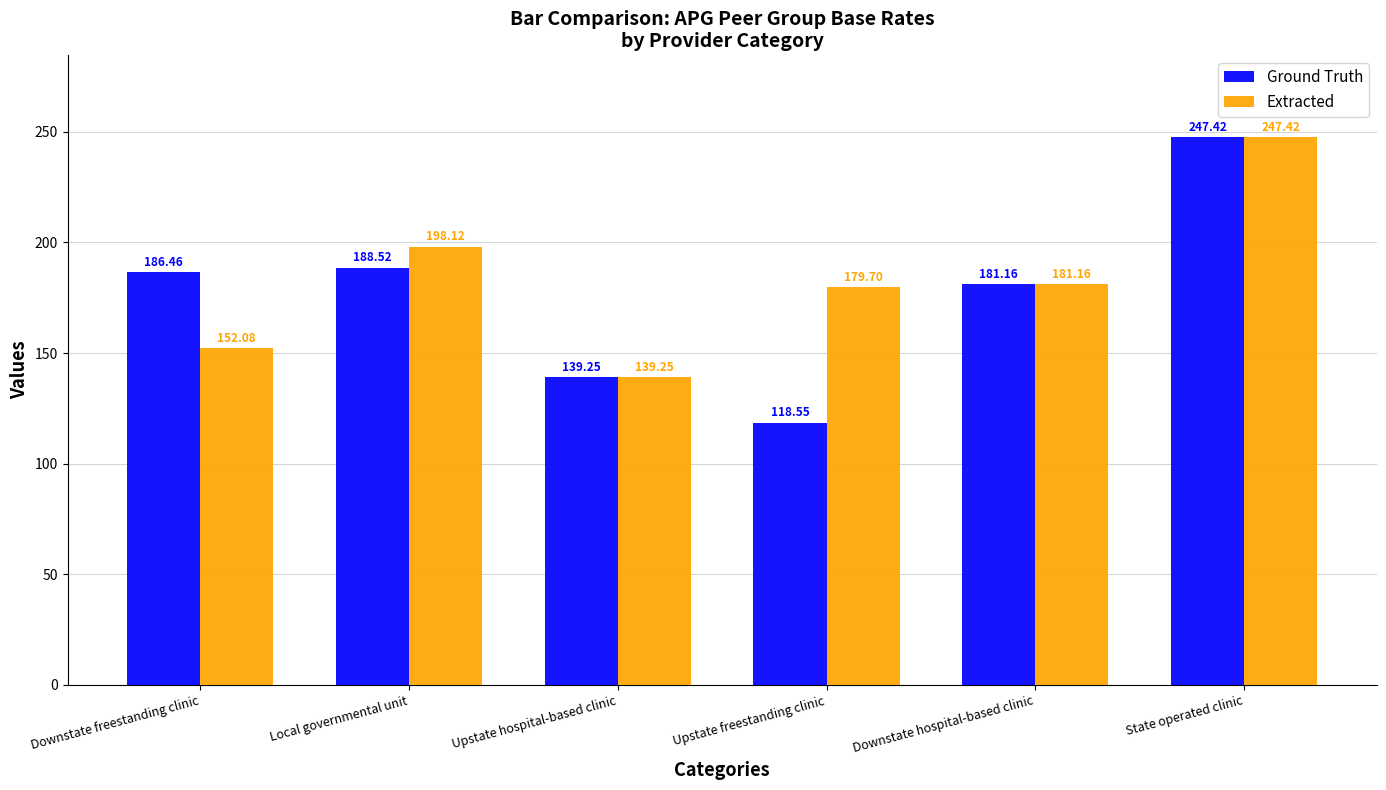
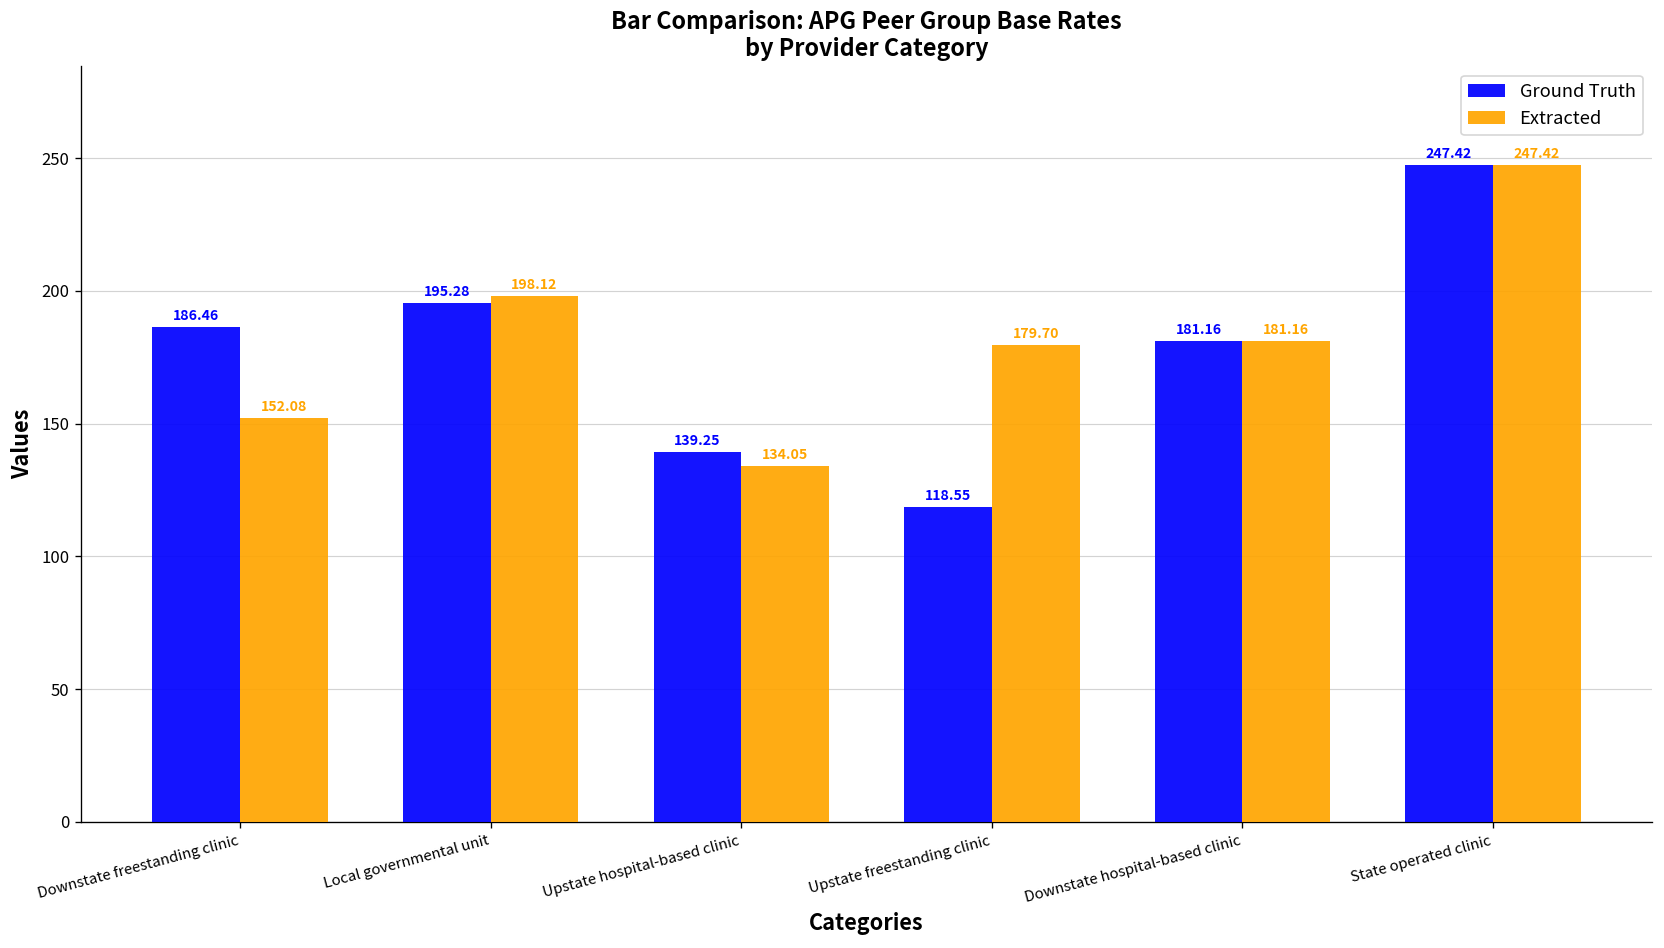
Ground Truth, Local governmental unit: 188.52 -> 195.28
Extracted, Upstate hospital-based clinic: 139.25 -> 134.05
